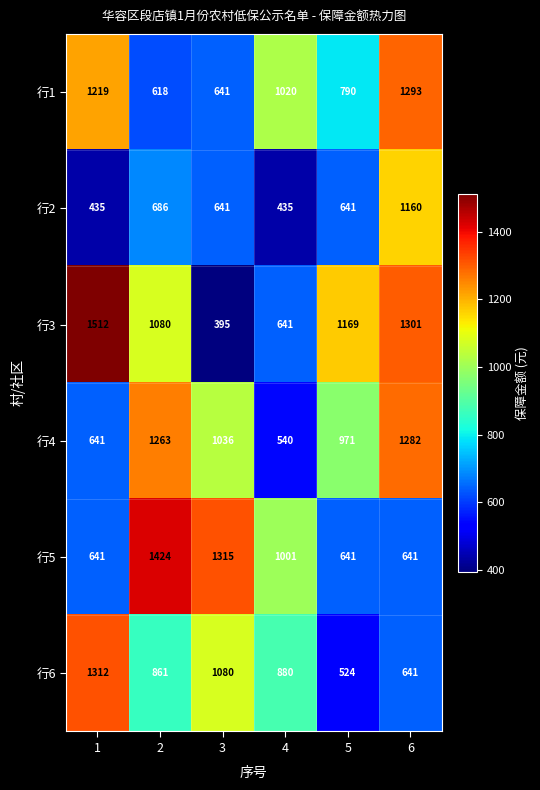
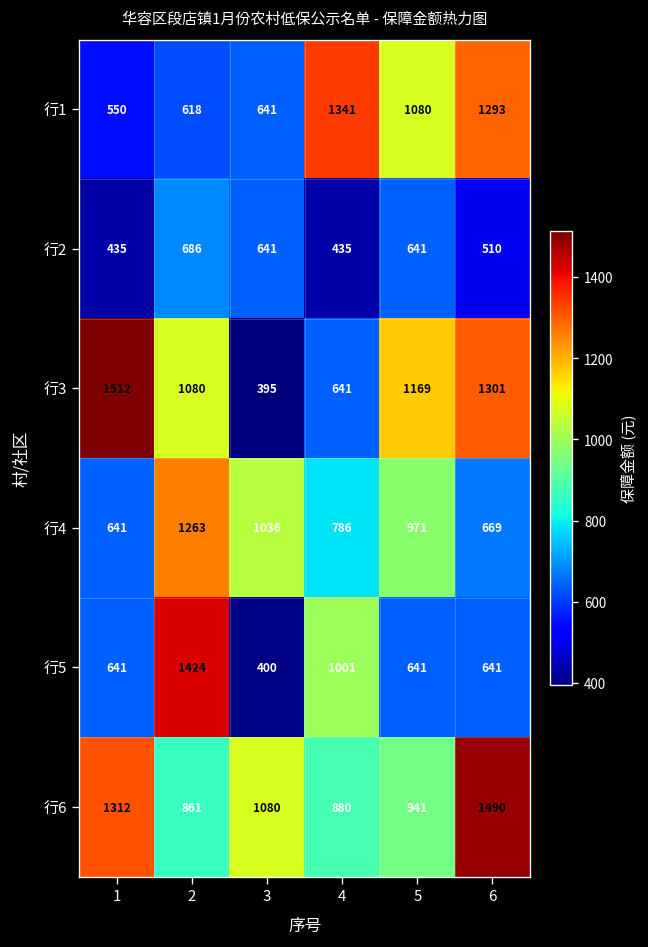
行1, 1: 1219 -> 550
行1, 4: 1020 -> 1341
行1, 5: 790 -> 1080
行2, 6: 1160 -> 510
行4, 4: 540 -> 786
行4, 6: 1282 -> 669
行5, 3: 1315 -> 400
行6, 5: 524 -> 941
行6, 6: 641 -> 1490
